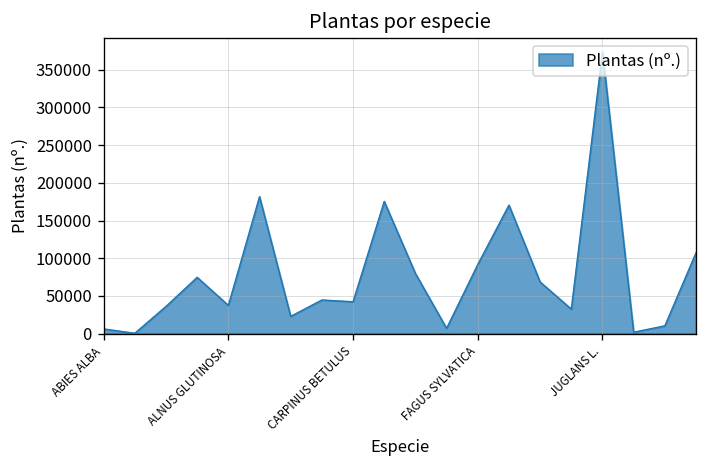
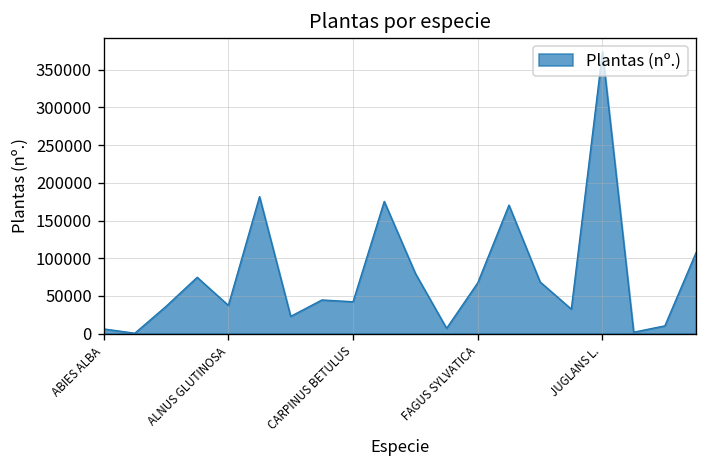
FAGUS SYLVATICA: 90000 -> 70000
